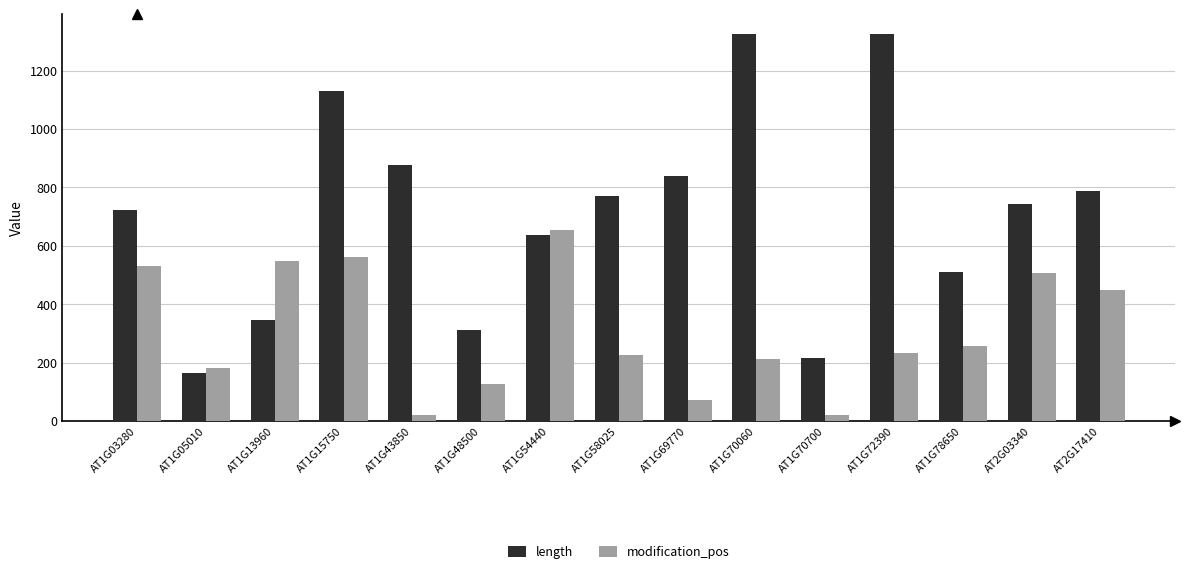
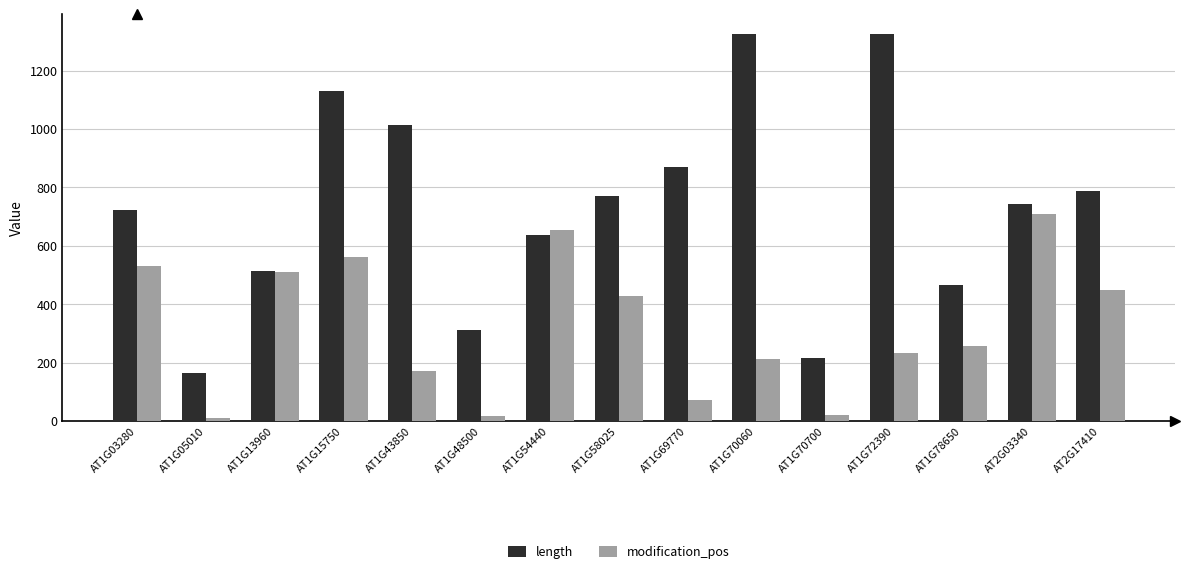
modification_pos, AT1G05010: 180 -> 10
length, AT1G13960: 350 -> 510
modification_pos, AT1G13960: 550 -> 510
length, AT1G43850: 880 -> 1010
modification_pos, AT1G43850: 20 -> 170
modification_pos, AT1G48500: 130 -> 20
modification_pos, AT1G58025: 230 -> 430
length, AT1G69770: 840 -> 870
length, AT1G78650: 510 -> 460
modification_pos, AT2G03340: 510 -> 710
